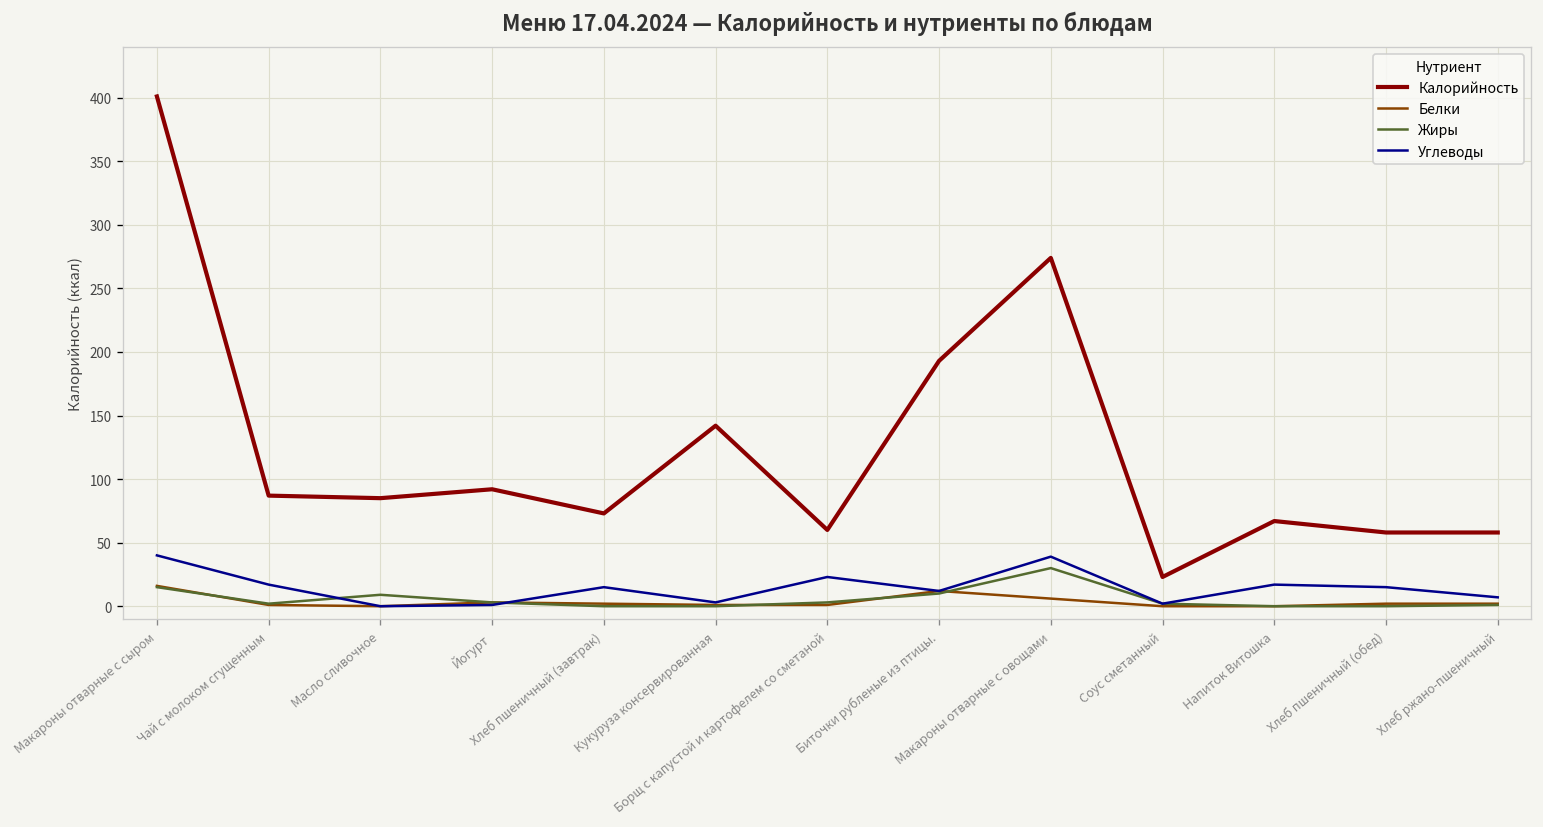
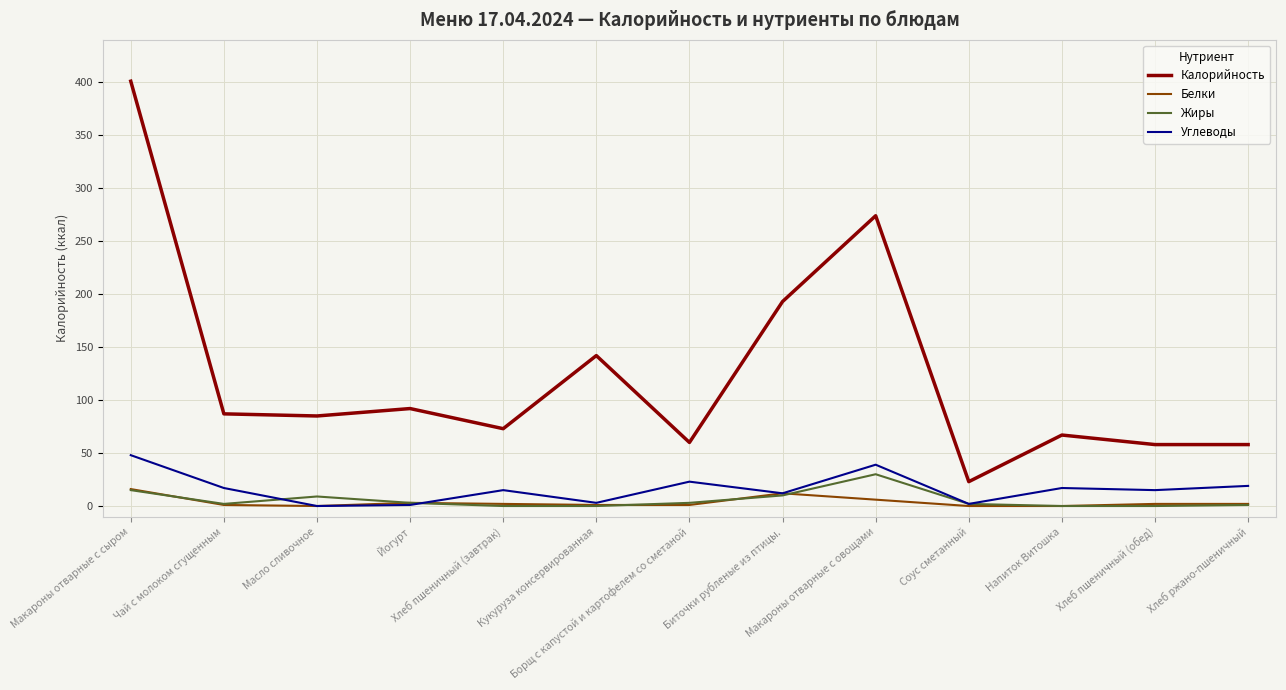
Углеводы, Макароны отварные с сыром: 40 -> 48
Углеводы, Хлеб ржано-пшеничный: 7 -> 19
